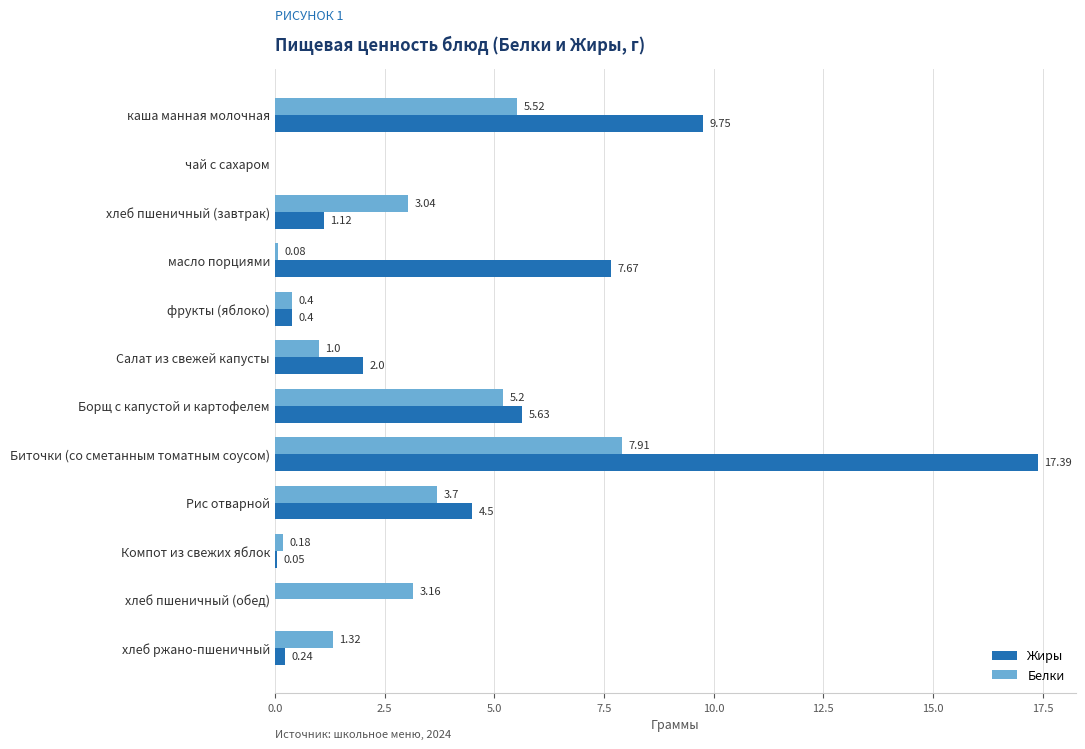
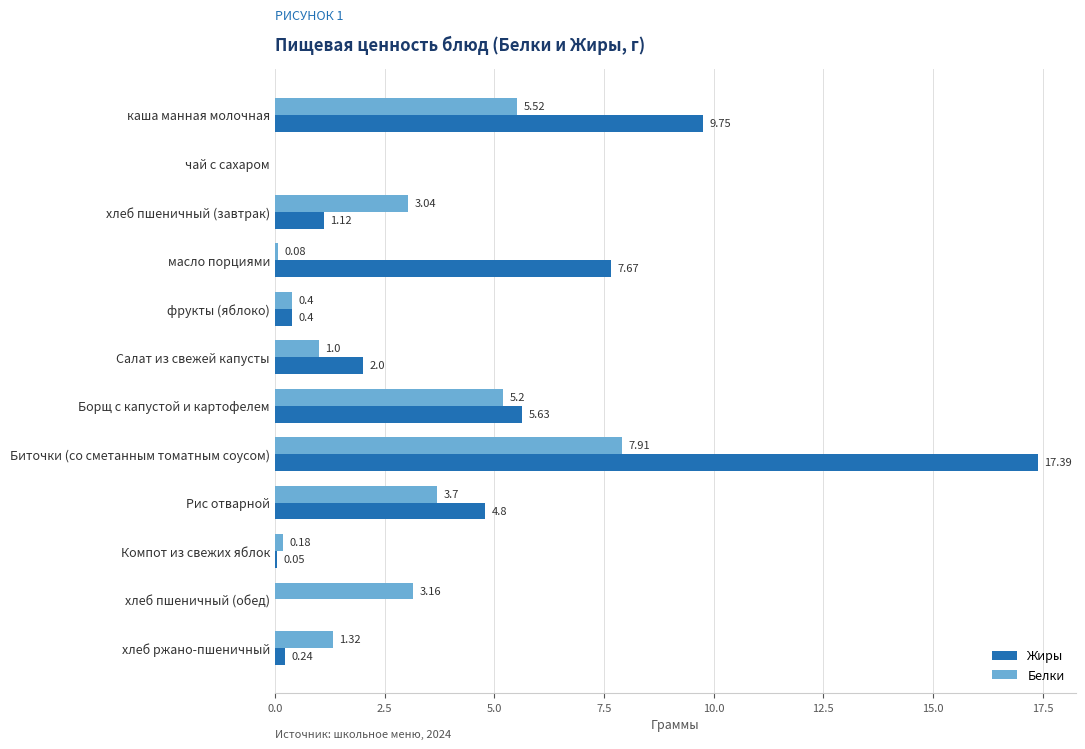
Жиры, Рис отварной: 4.5 -> 4.8
